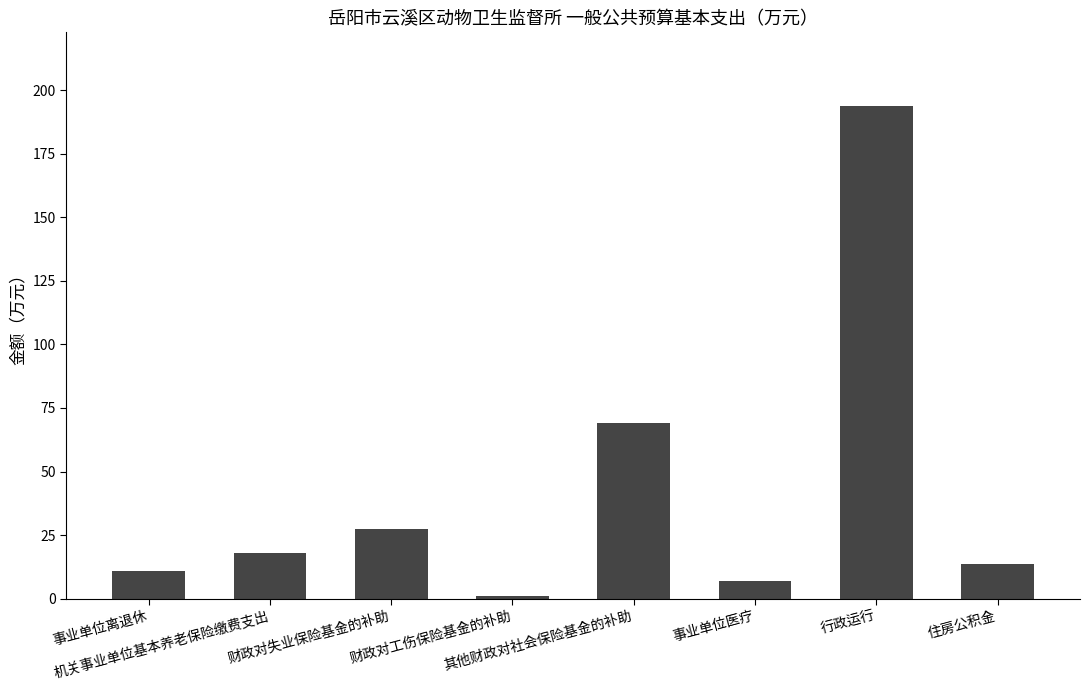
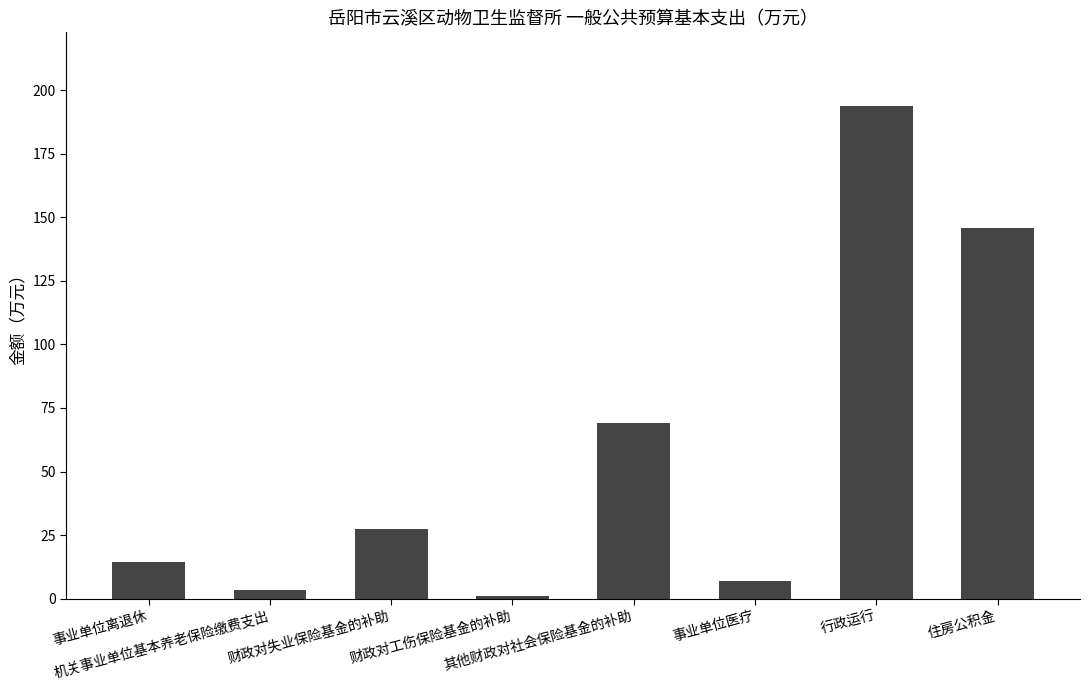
事业单位离退休: 11 -> 15
机关事业单位基本养老保险缴费支出: 18 -> 3
住房公积金: 13 -> 146
